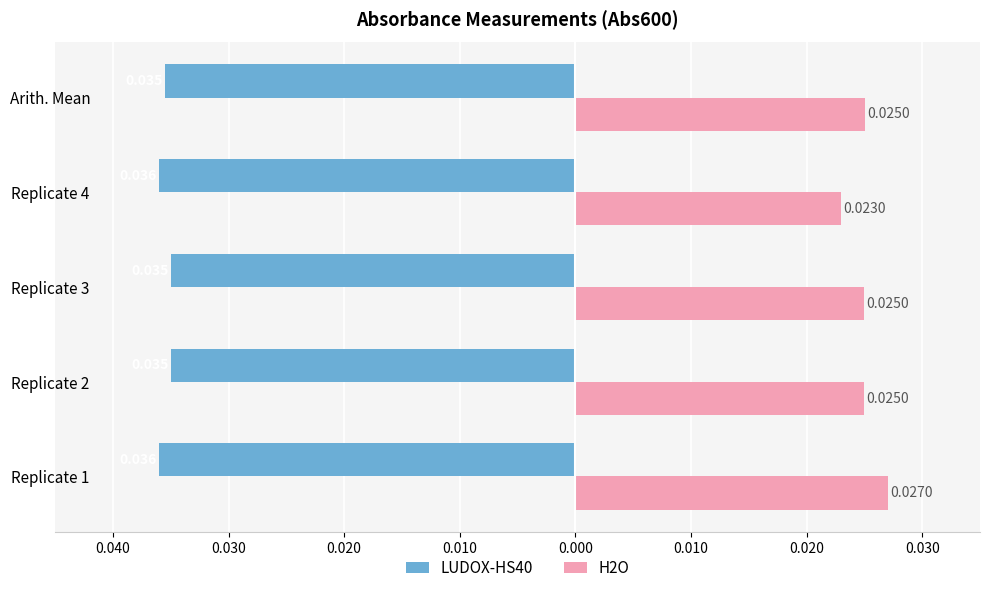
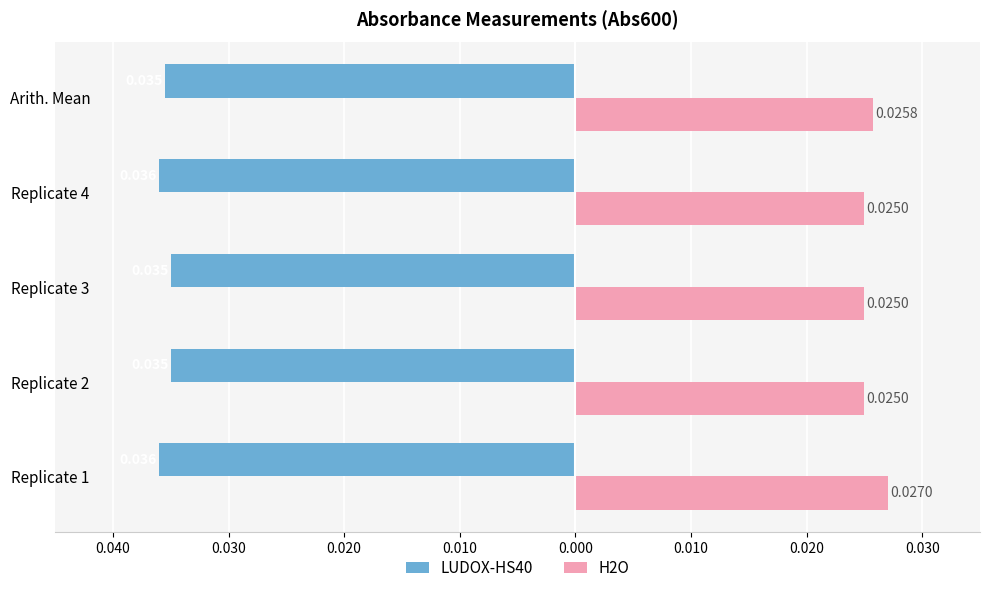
H2O, Arith. Mean: 0.0250 -> 0.0258
H2O, Replicate 4: 0.0230 -> 0.0250
